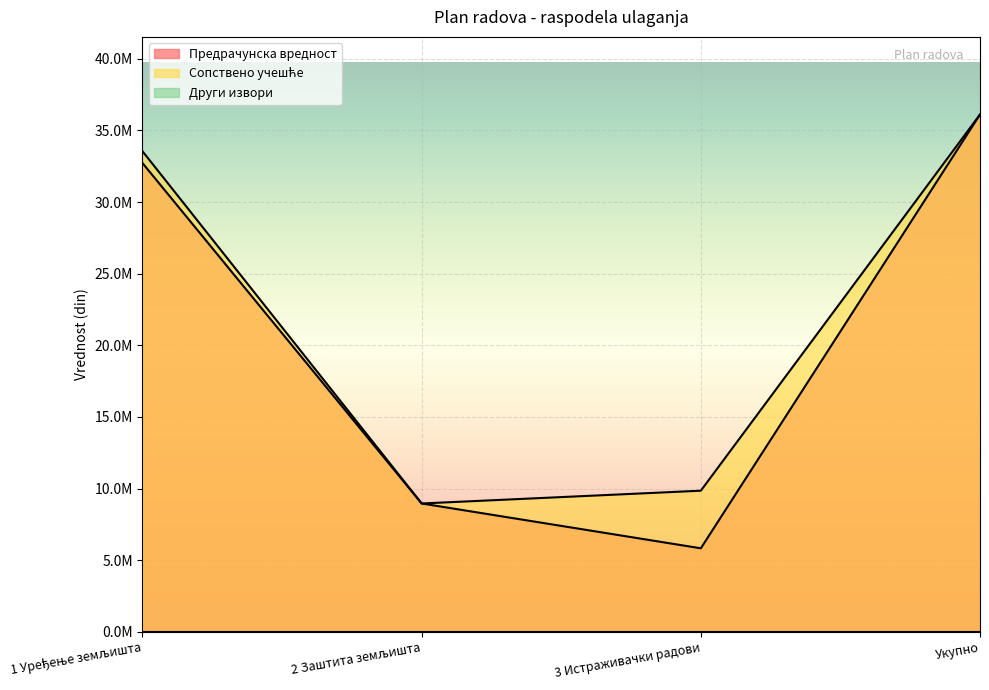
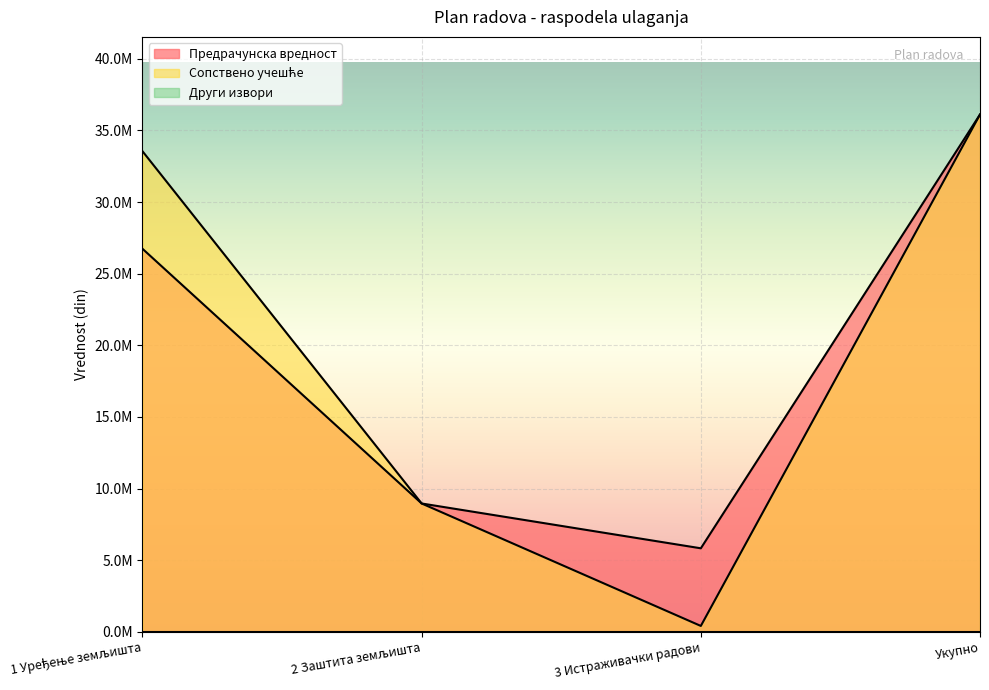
Предрачунска вредност, 1 Уређење земљишта: 32700000 -> 26700000
Сопствено учешће, 3 Истраживачки радови: 9900000 -> 400000
